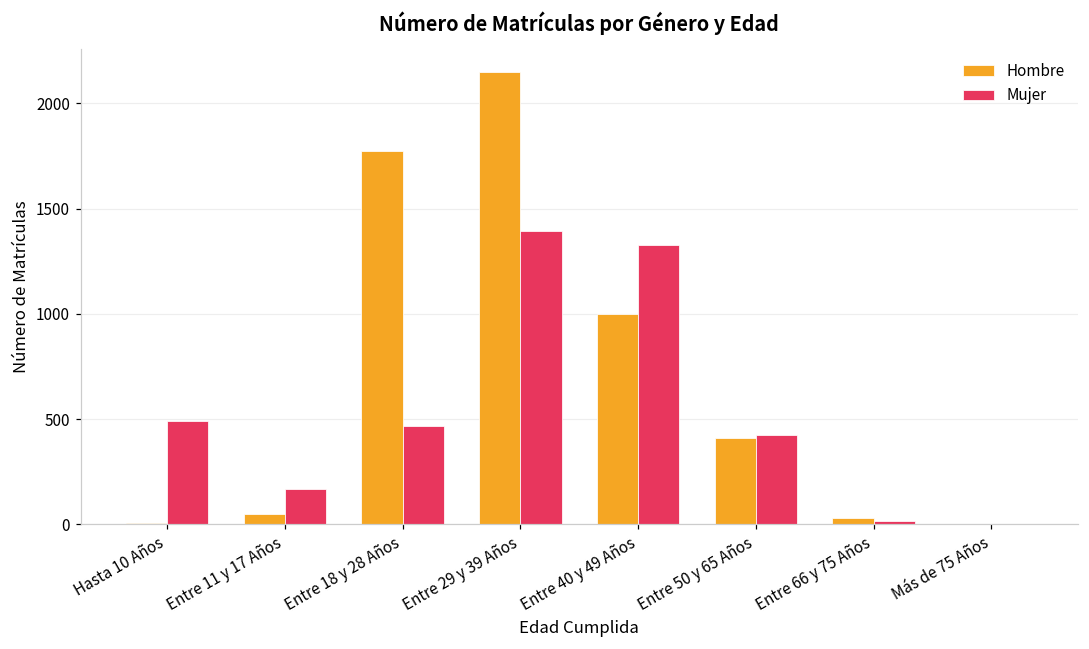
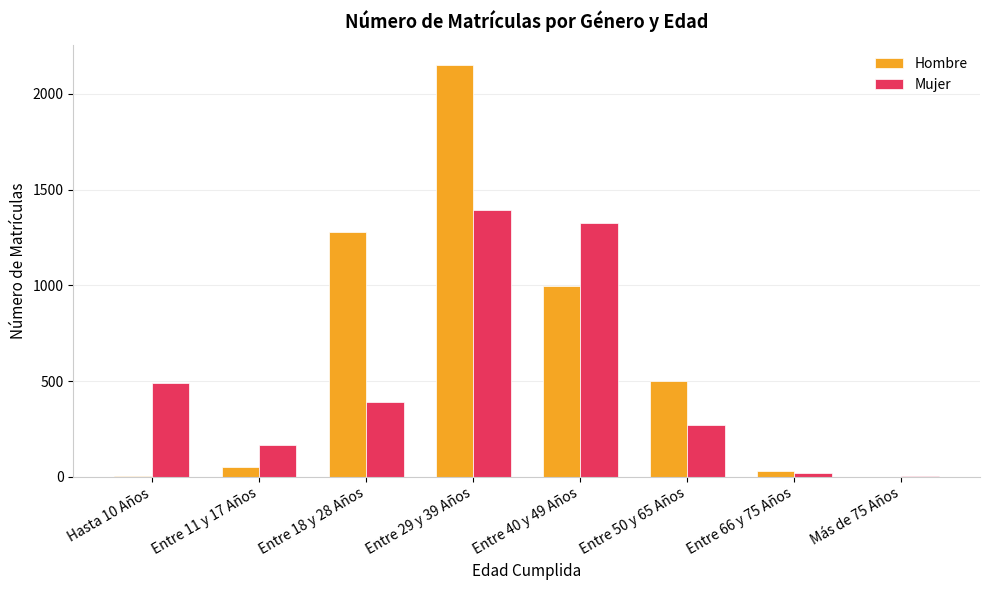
Hombre, Entre 18 y 28 Años: 1770 -> 1280
Mujer, Entre 18 y 28 Años: 470 -> 390
Hombre, Entre 50 y 65 Años: 410 -> 500
Mujer, Entre 50 y 65 Años: 430 -> 270
